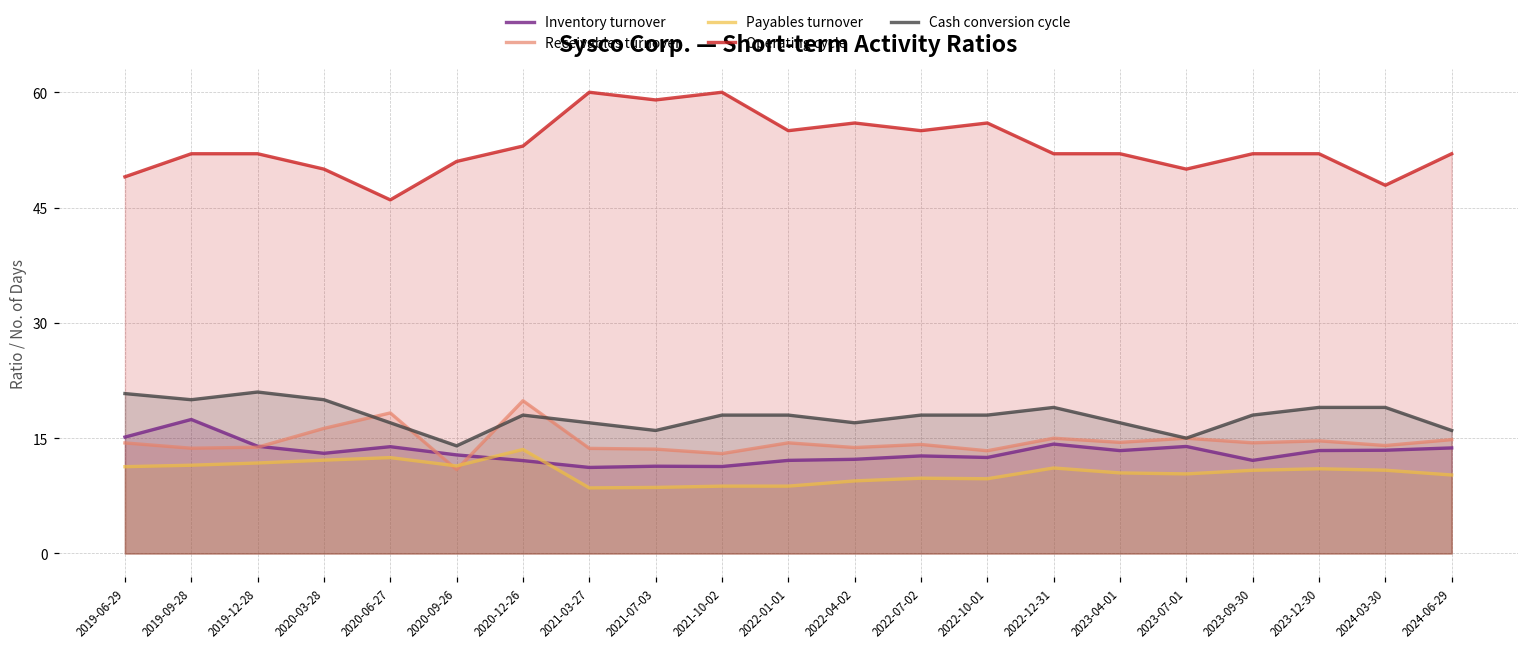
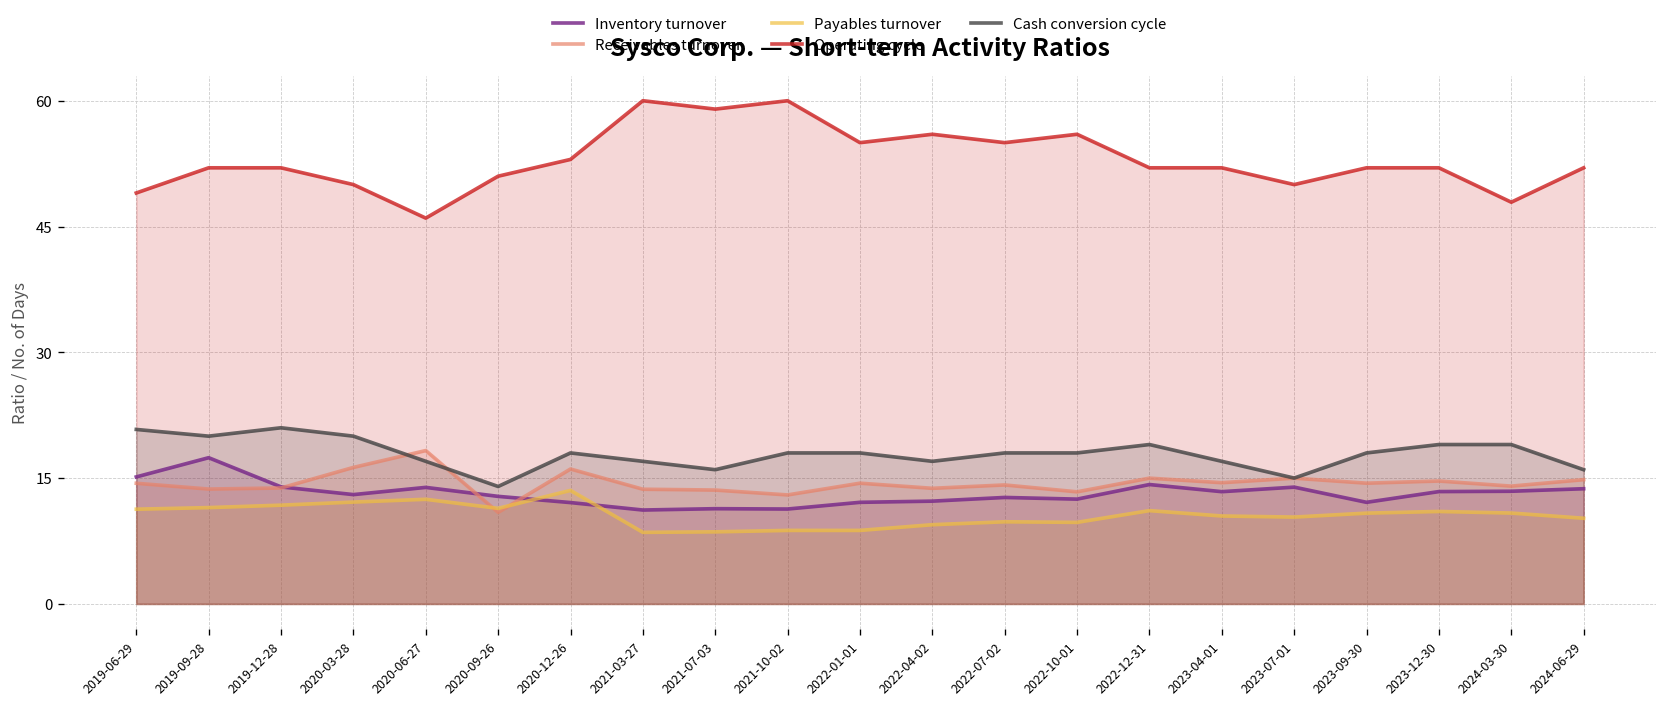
Receivables turnover, 2020-12-26: 20 -> 16
